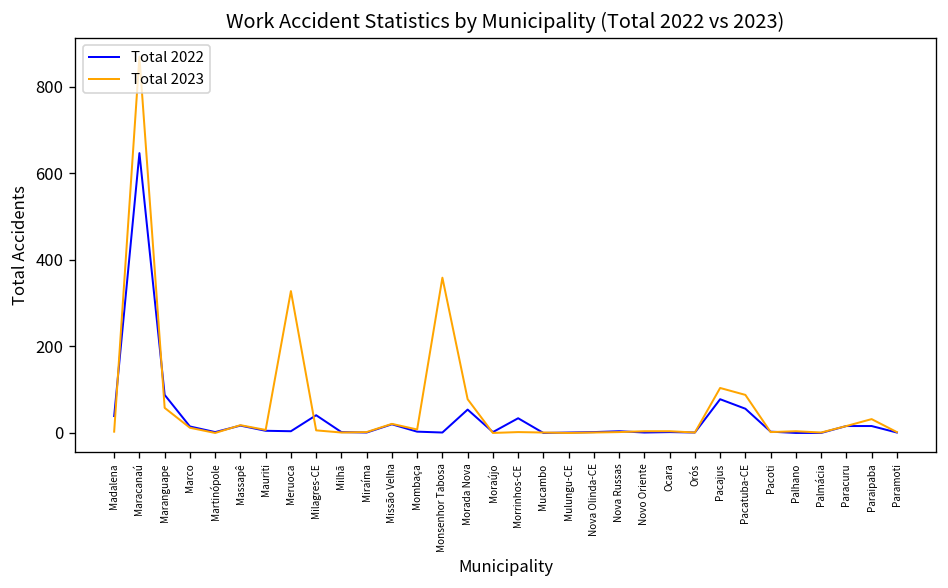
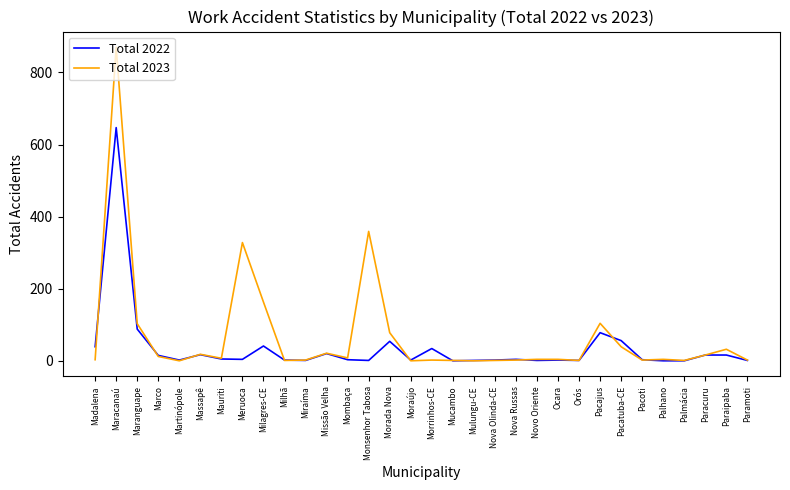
Total 2023, Maranguape: 60 -> 100
Total 2023, Milagres-CE: 10 -> 160
Total 2023, Pacatuba-CE: 90 -> 40
